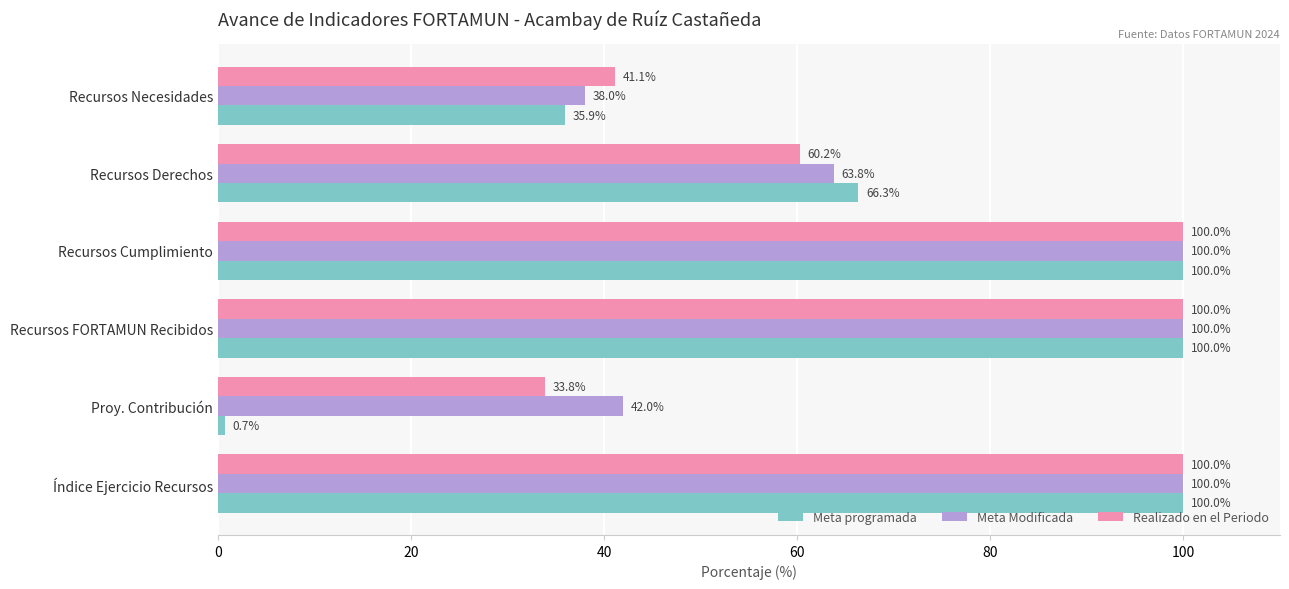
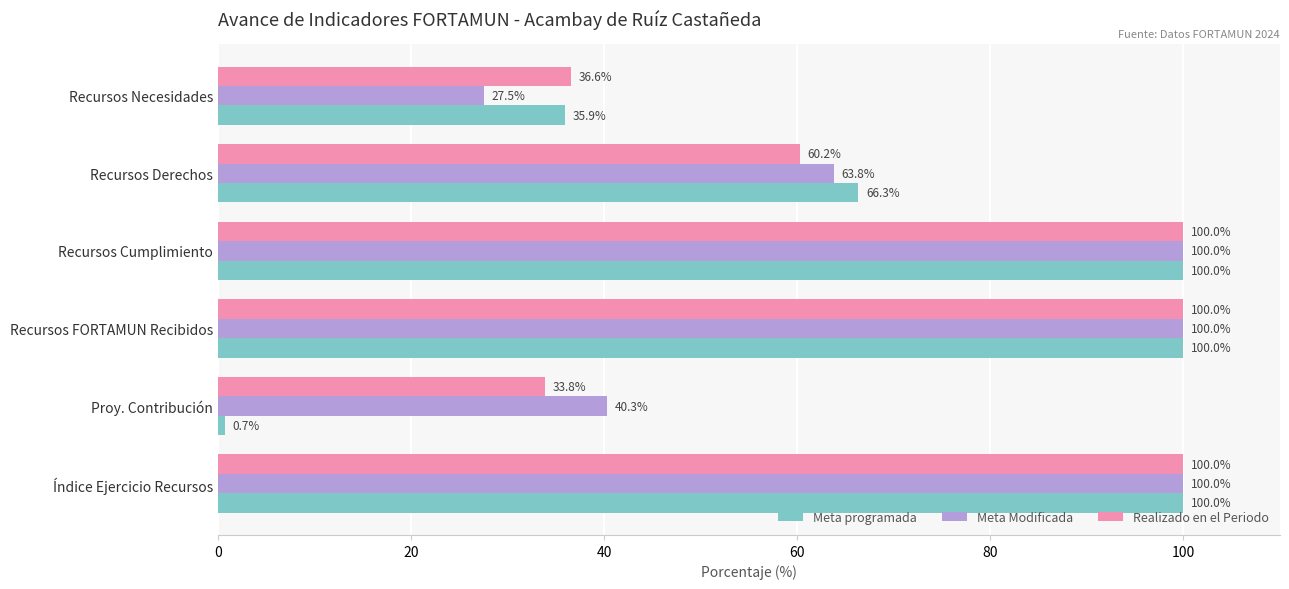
Realizado en el Periodo, Recursos Necesidades: 41.1% -> 36.6%
Meta Modificada, Recursos Necesidades: 38.0% -> 27.5%
Meta Modificada, Proy. Contribución: 42.0% -> 40.3%
